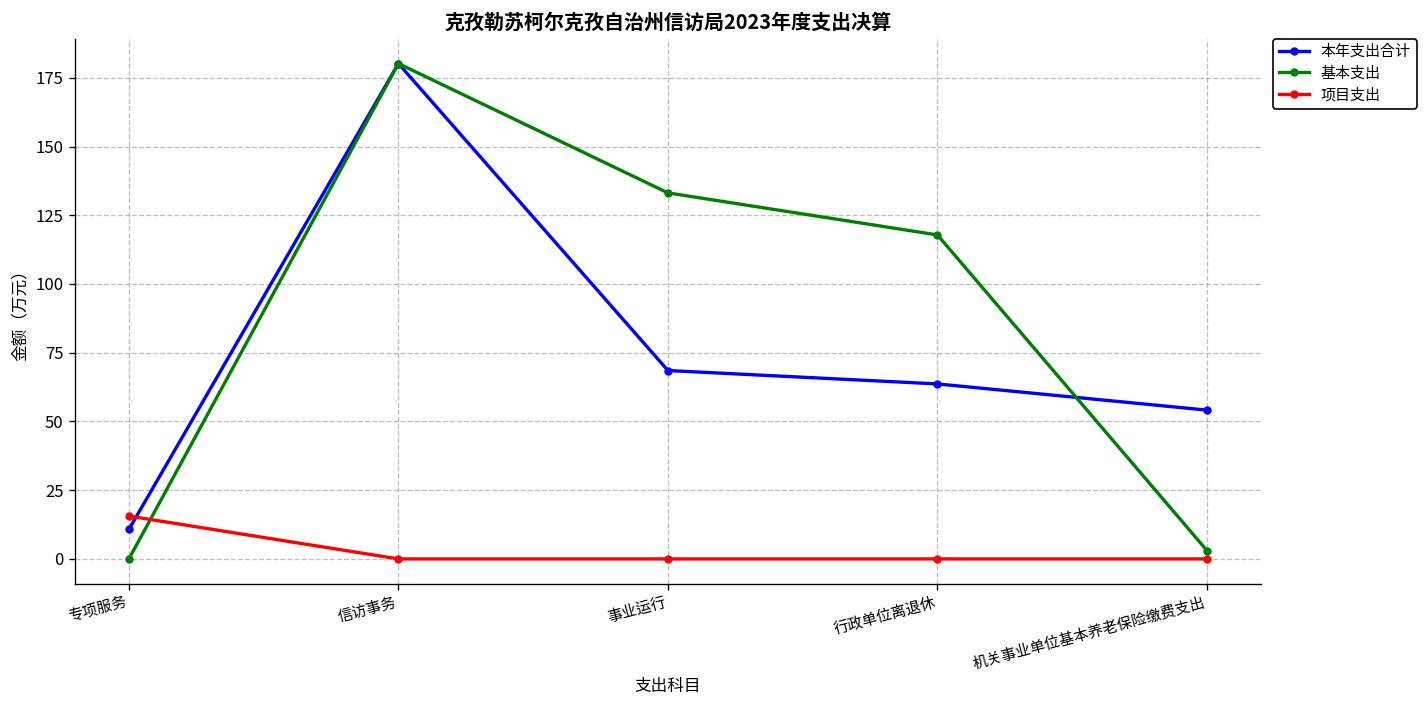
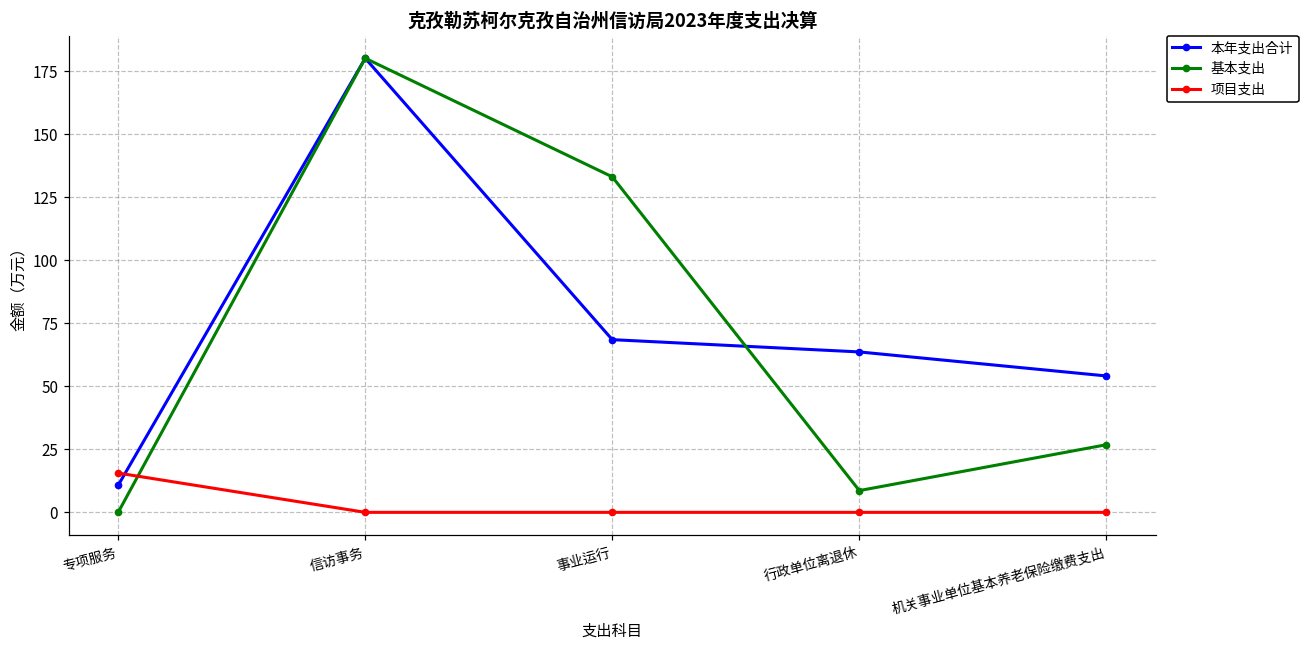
基本支出, 行政单位离退休: 118 -> 9
基本支出, 机关事业单位基本养老保险缴费支出: 3 -> 27
